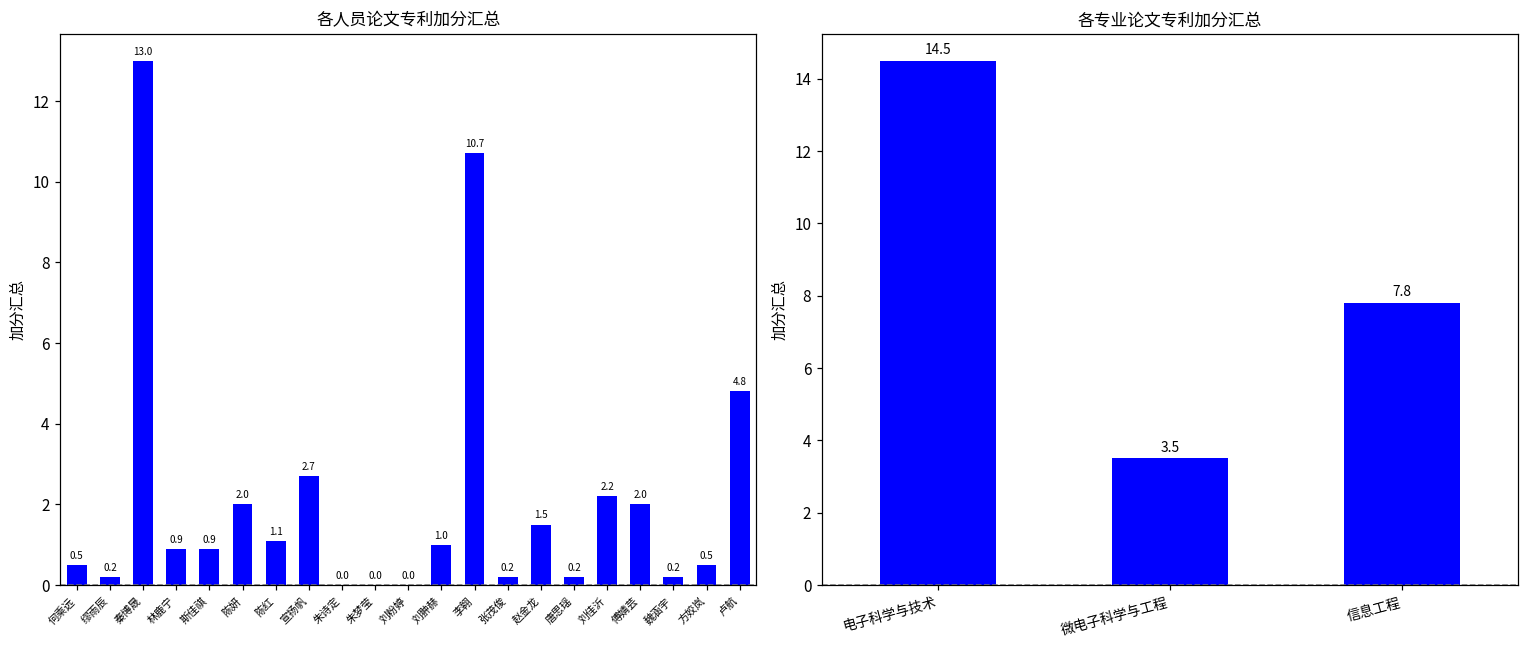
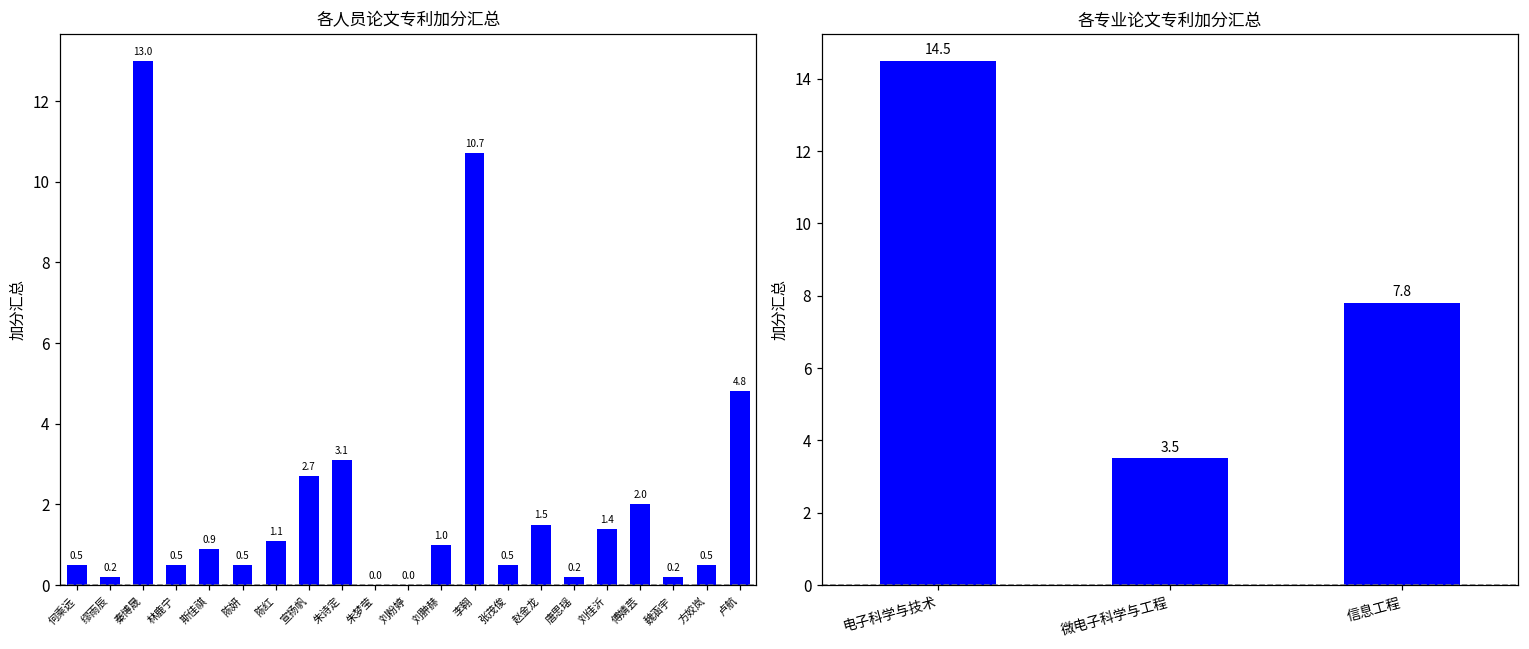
各人员论文专利加分汇总, 林鹿宁: 0.9 -> 0.5
各人员论文专利加分汇总, 陈妍: 2.0 -> 0.5
各人员论文专利加分汇总, 朱诗定: 0.0 -> 3.1
各人员论文专利加分汇总, 张茂俊: 0.2 -> 0.5
各人员论文专利加分汇总, 刘佳沂: 2.2 -> 1.4
